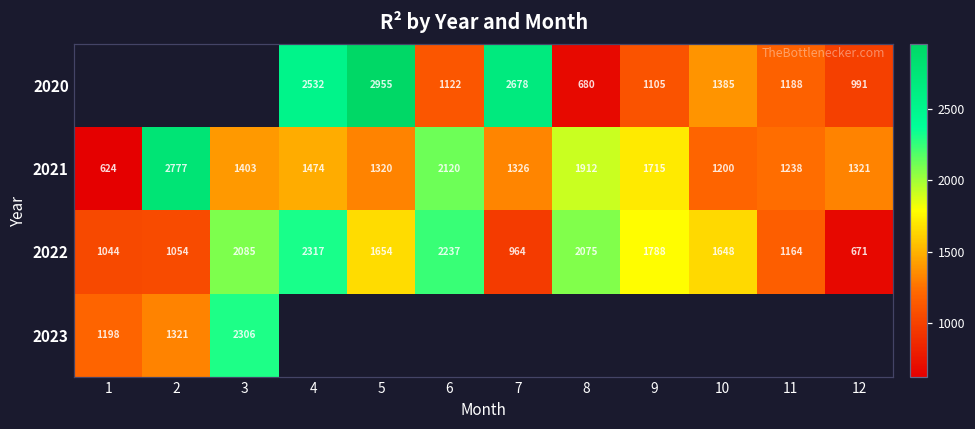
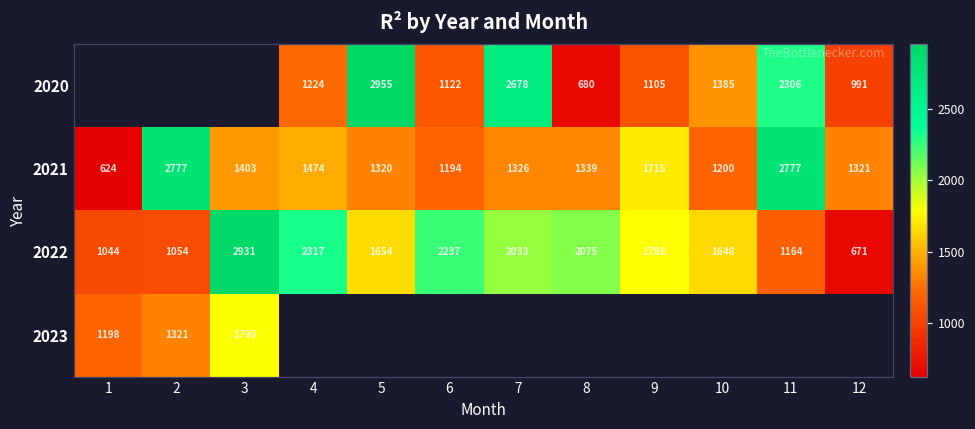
2020, 4: 2532 -> 1224
2020, 11: 1188 -> 2306
2021, 6: 2120 -> 1194
2021, 8: 1912 -> 1339
2021, 11: 1238 -> 2777
2022, 3: 2085 -> 2931
2022, 7: 964 -> 2033
2023, 3: 2306 -> 1790
